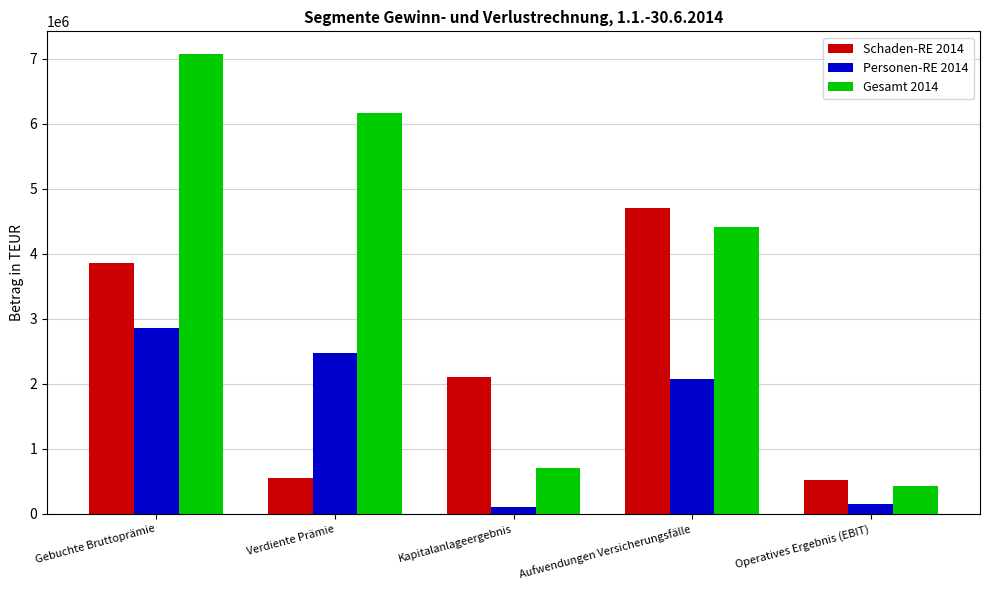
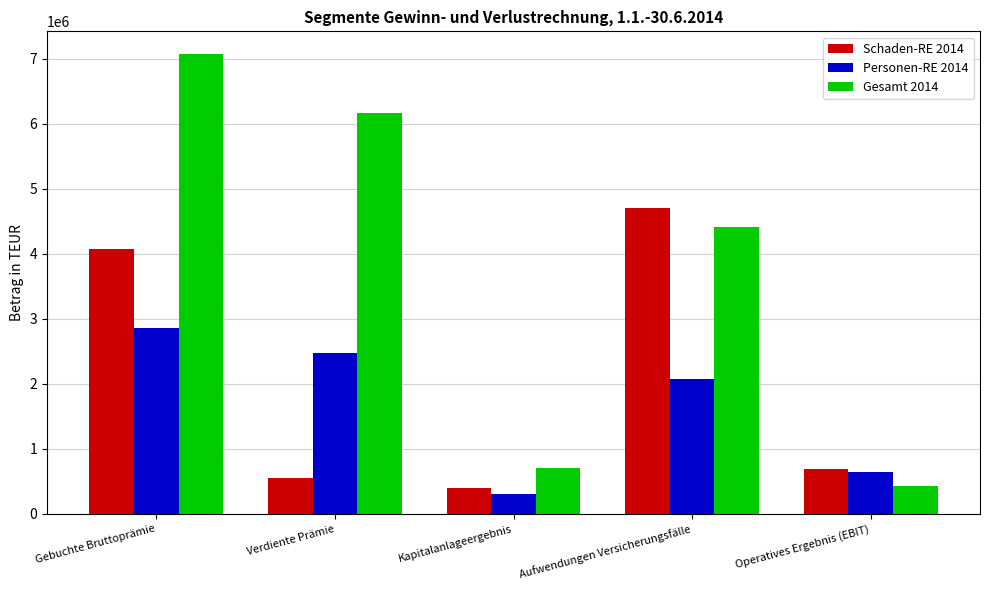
Schaden-RE 2014, Gebuchte Bruttoprämie: 3900000 -> 4100000
Schaden-RE 2014, Kapitalanlageergebnis: 2100000 -> 400000
Personen-RE 2014, Kapitalanlageergebnis: 100000 -> 300000
Schaden-RE 2014, Operatives Ergebnis (EBIT): 500000 -> 700000
Personen-RE 2014, Operatives Ergebnis (EBIT): 200000 -> 700000
